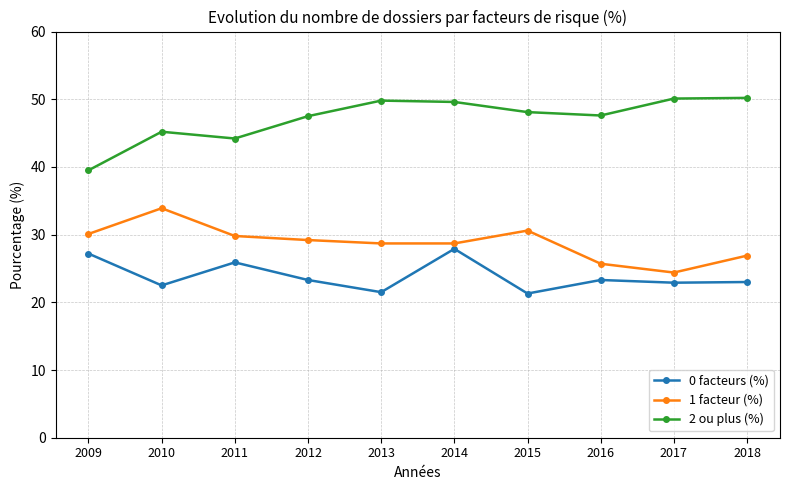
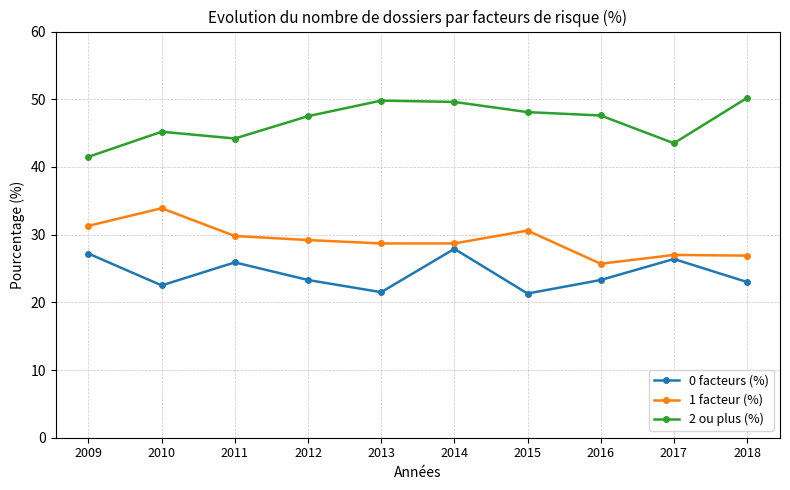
1 facteur (%), 2009: 30 -> 31
2 ou plus (%), 2009: 40 -> 42
0 facteurs (%), 2017: 23 -> 26
1 facteur (%), 2017: 24 -> 27
2 ou plus (%), 2017: 50 -> 44
